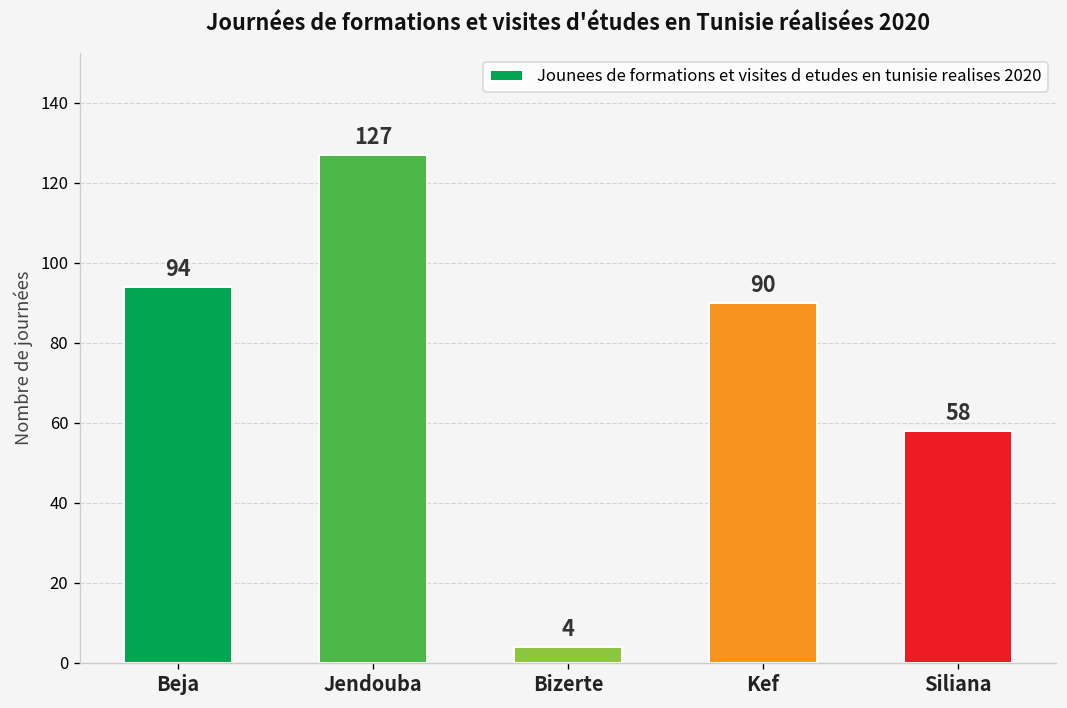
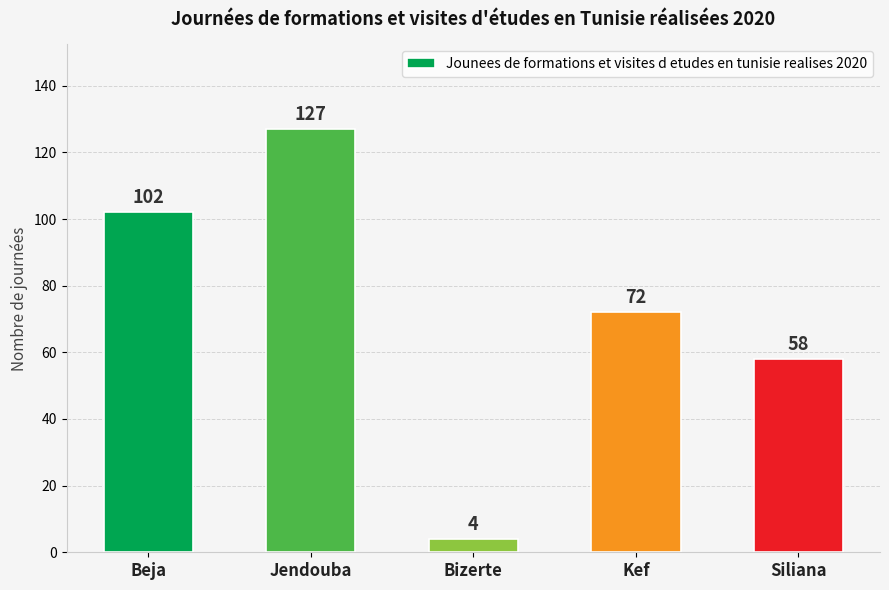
Beja: 94 -> 102
Kef: 90 -> 72
